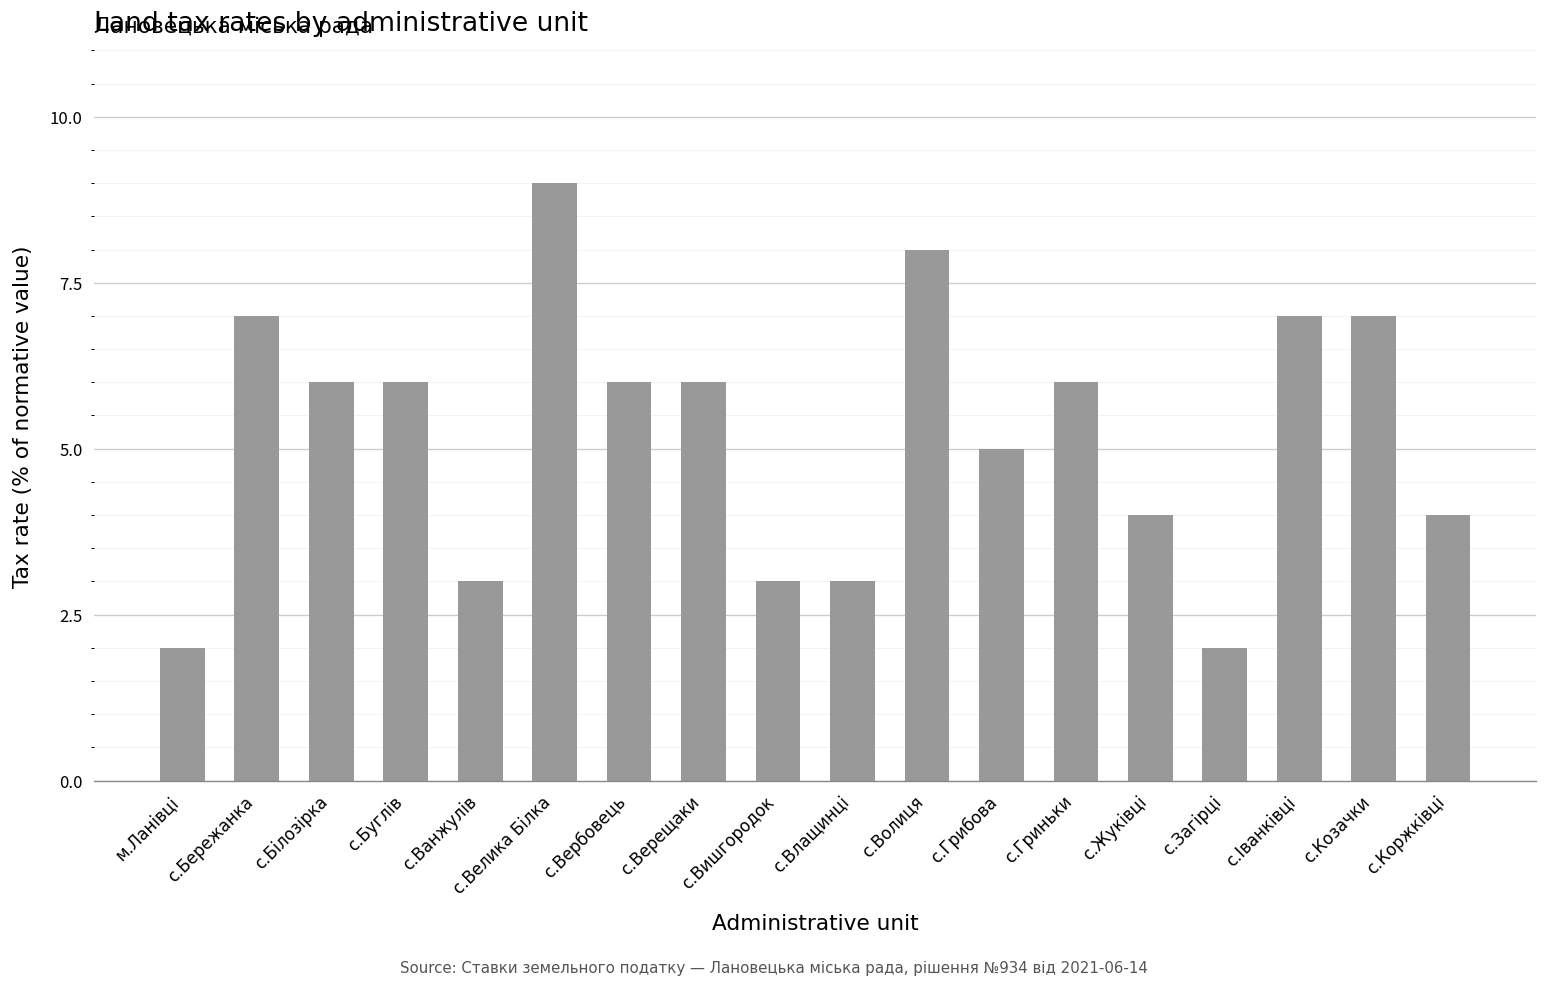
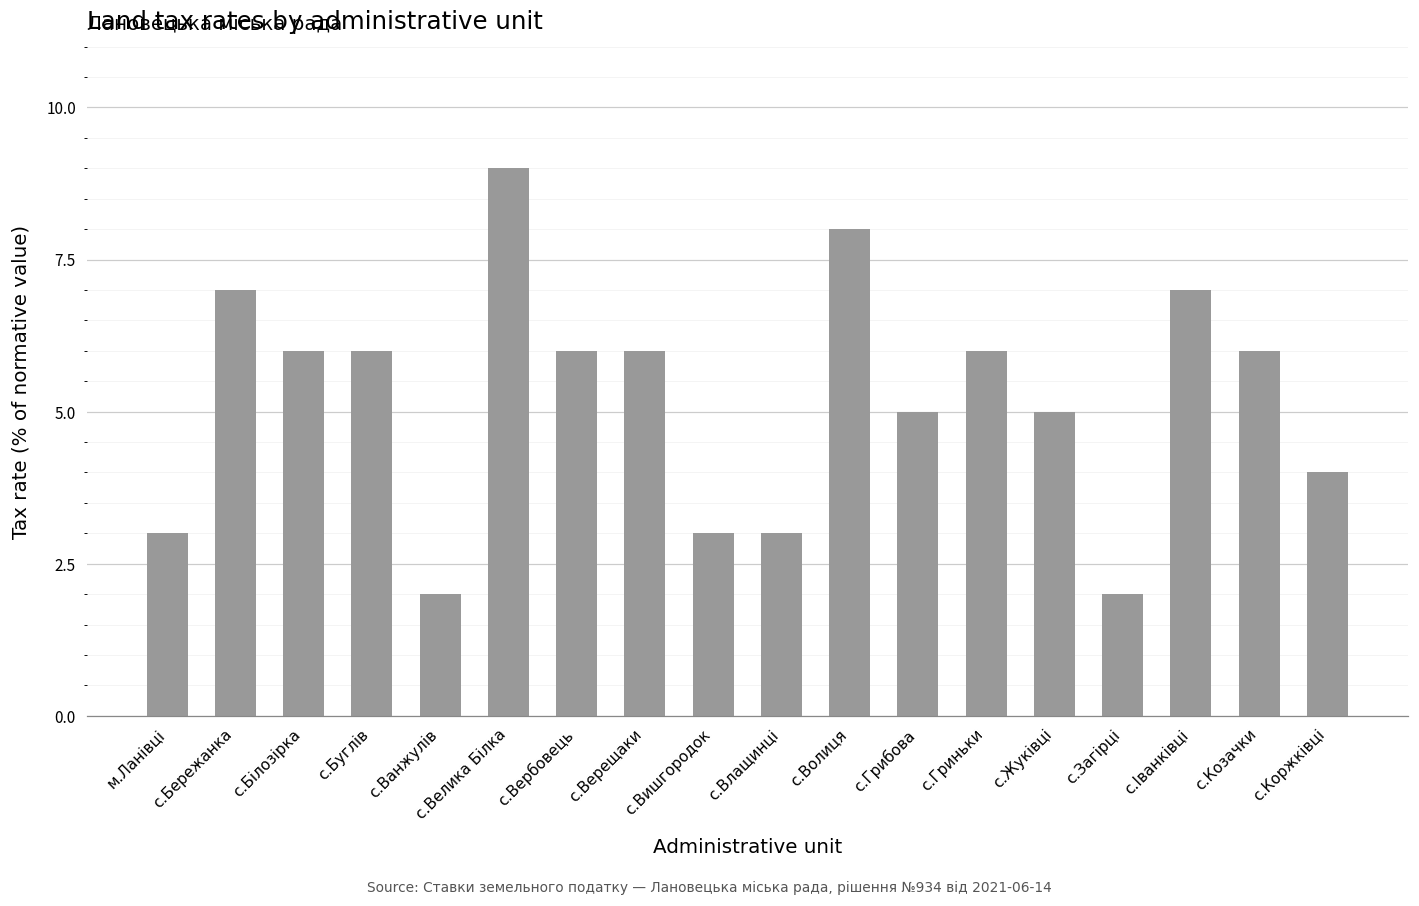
м.Ланівці: 2 -> 3
с.Ванжулів: 3 -> 2
с.Жуківці: 4 -> 5
с.Козачки: 7 -> 6
